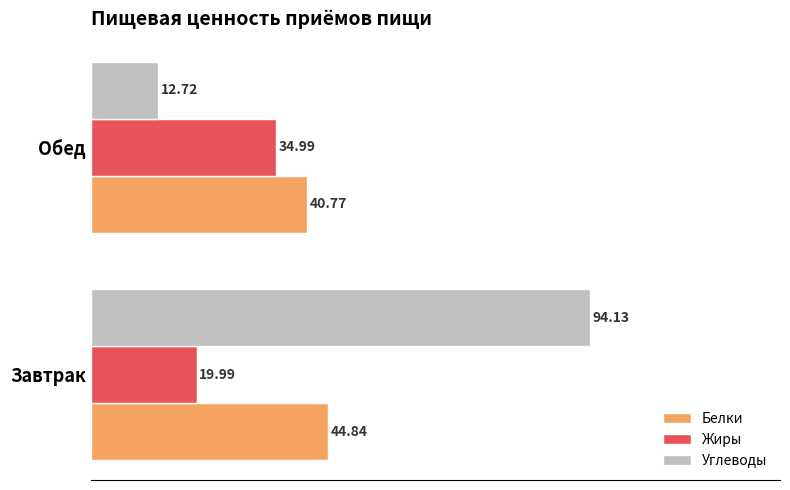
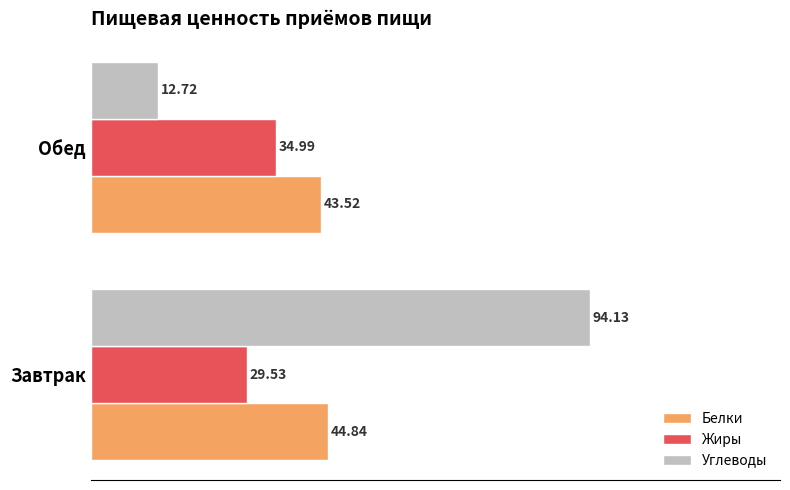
Белки, Обед: 40.77 -> 43.52
Жиры, Завтрак: 19.99 -> 29.53
